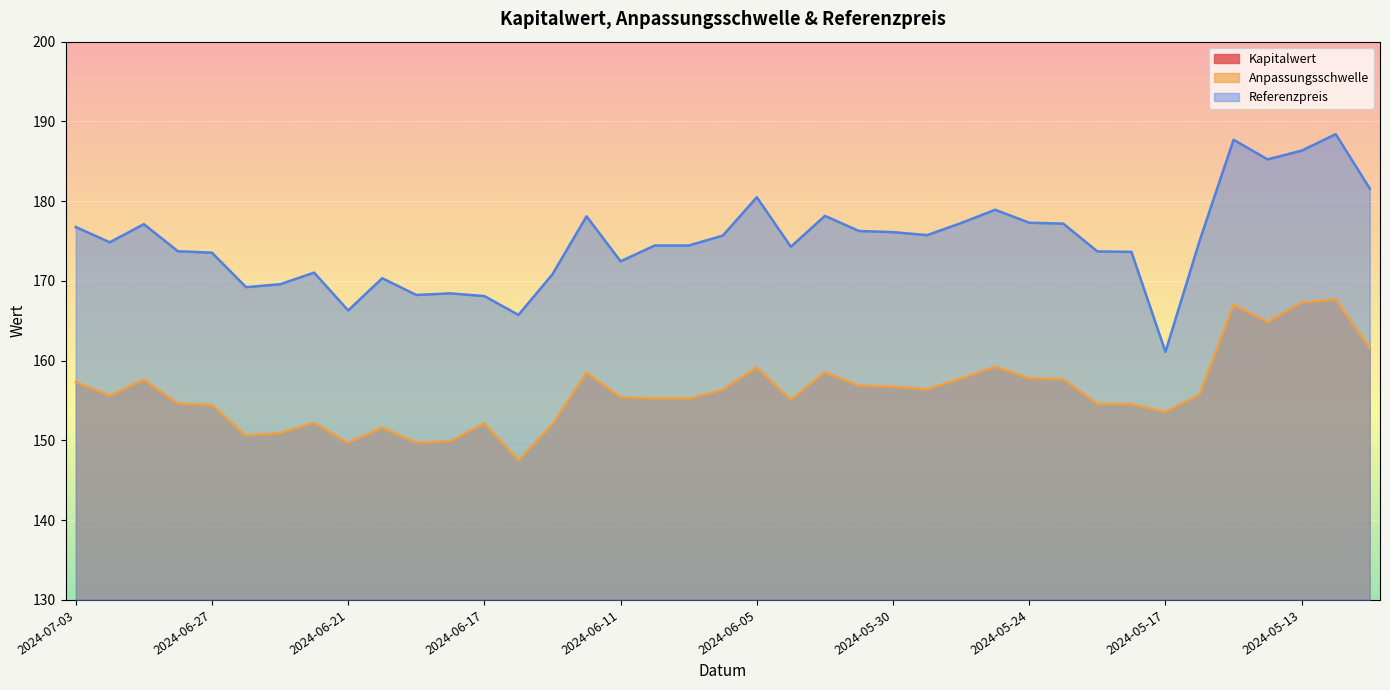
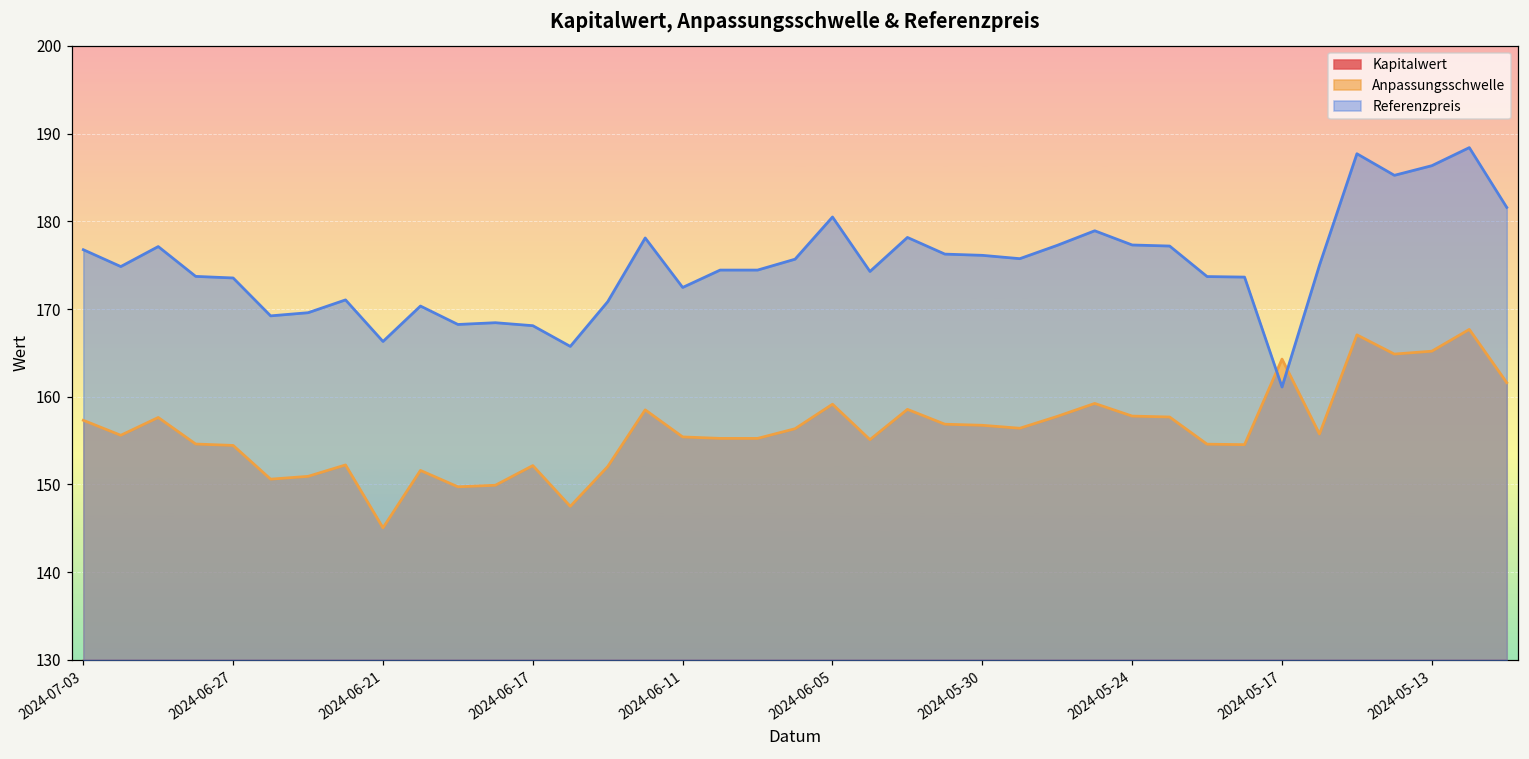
Anpassungsschwelle, 2024-06-21: 150 -> 145
Anpassungsschwelle, 2024-05-17: 154 -> 164
Anpassungsschwelle, 2024-05-13: 167 -> 165
